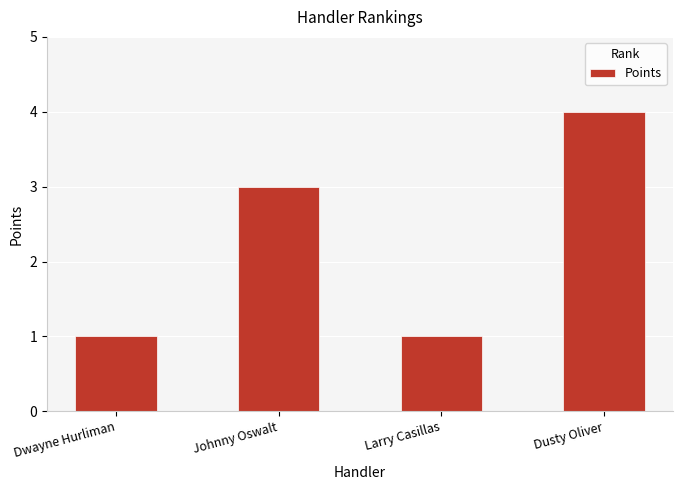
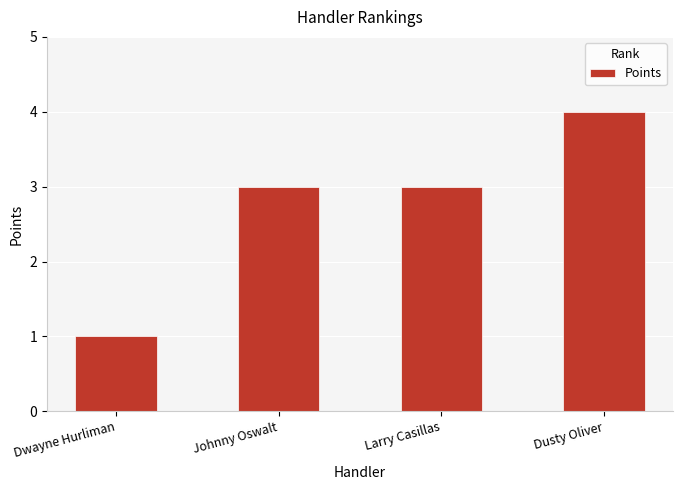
Larry Casillas: 1 -> 3
